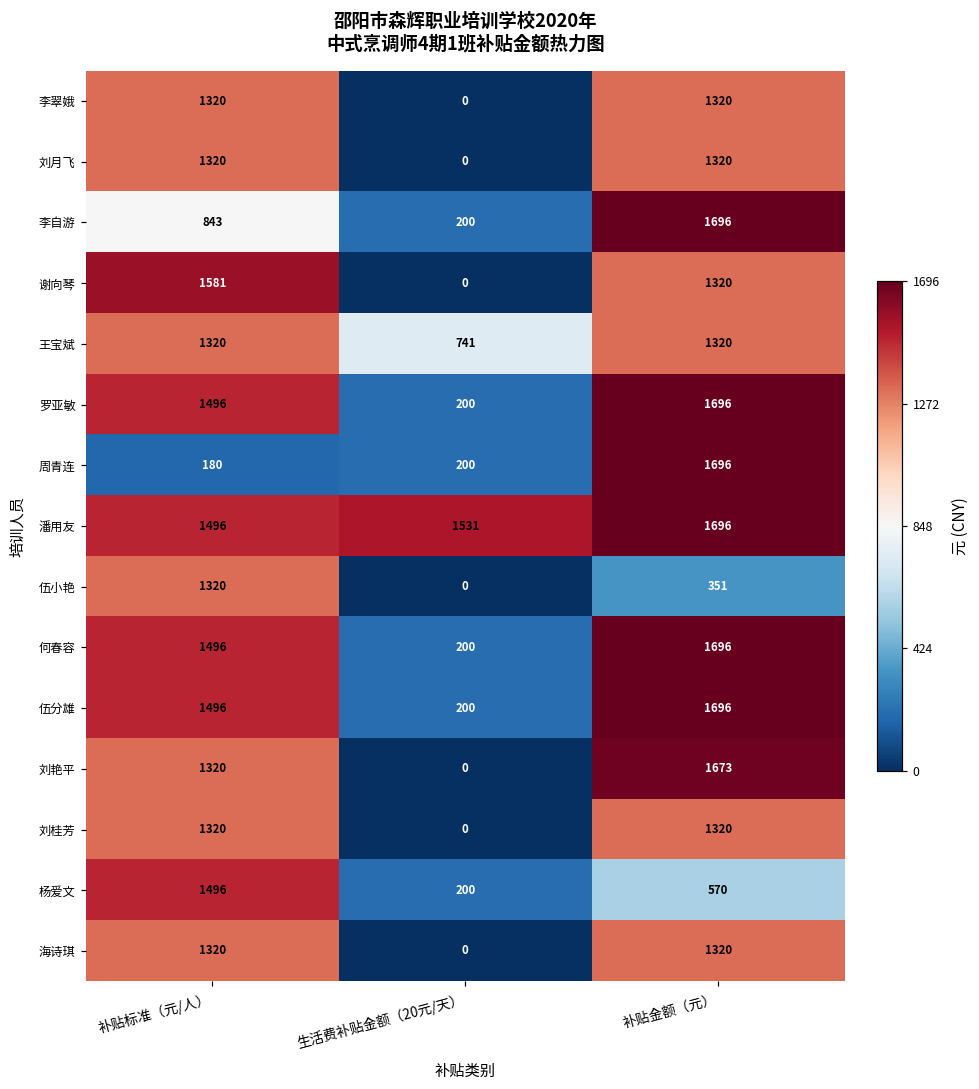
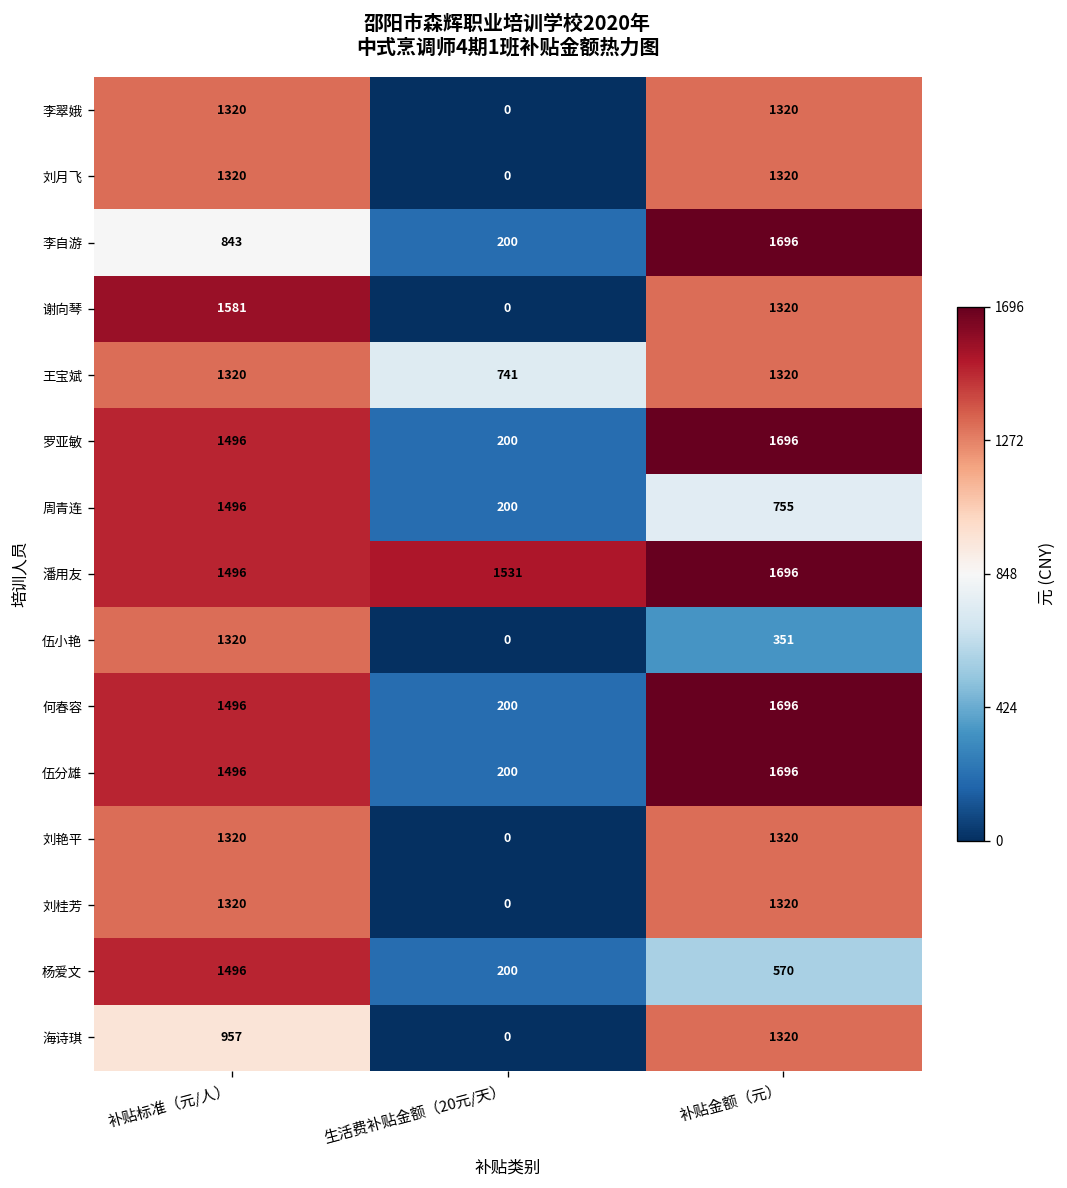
周青连, 补贴标准（元/人）: 180 -> 1496
周青连, 补贴金额（元）: 1696 -> 755
刘艳平, 补贴金额（元）: 1673 -> 1320
海诗琪, 补贴标准（元/人）: 1320 -> 957
